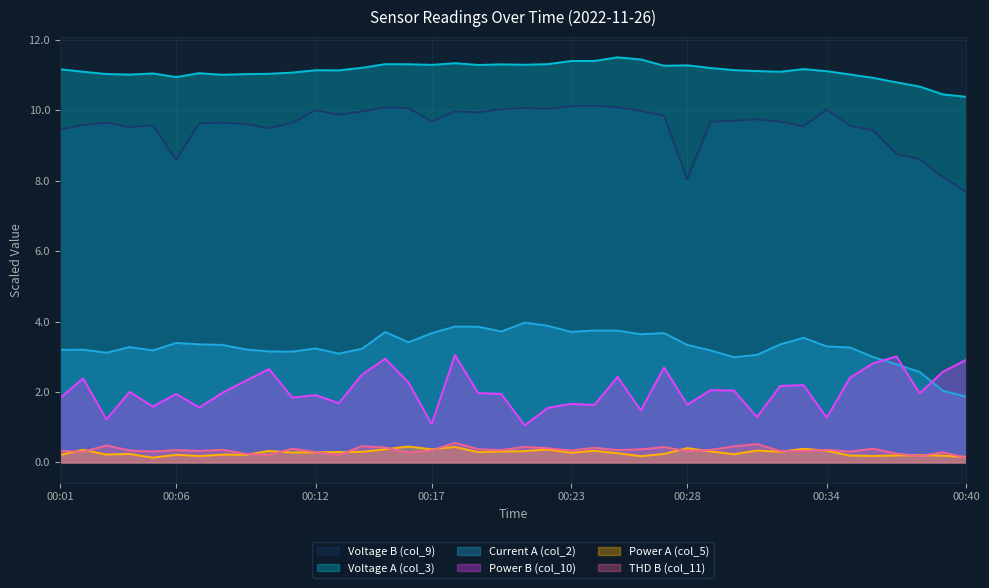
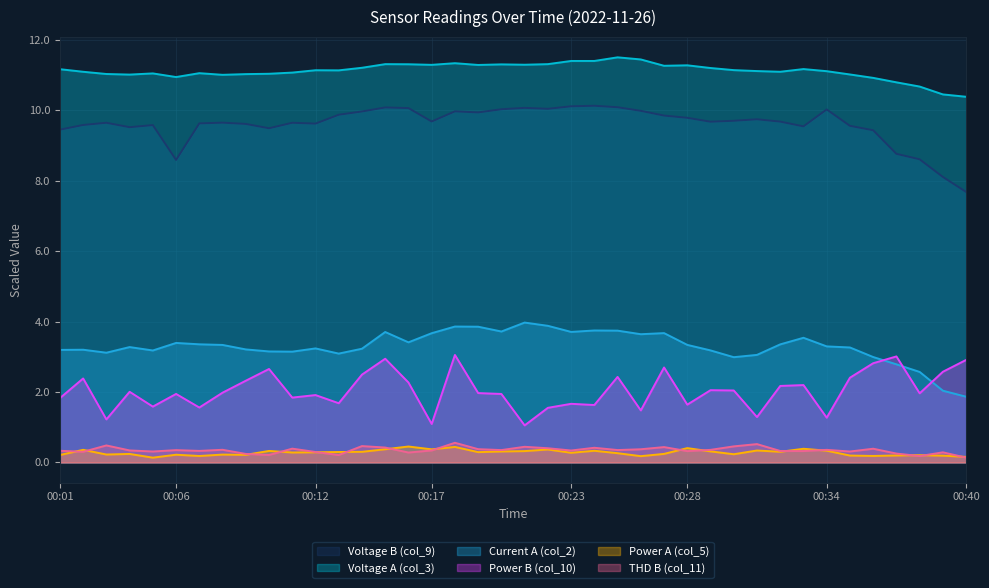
Voltage B (col_9), 00:12: 10.0 -> 9.6
Voltage B (col_9), 00:28: 8.0 -> 9.8
